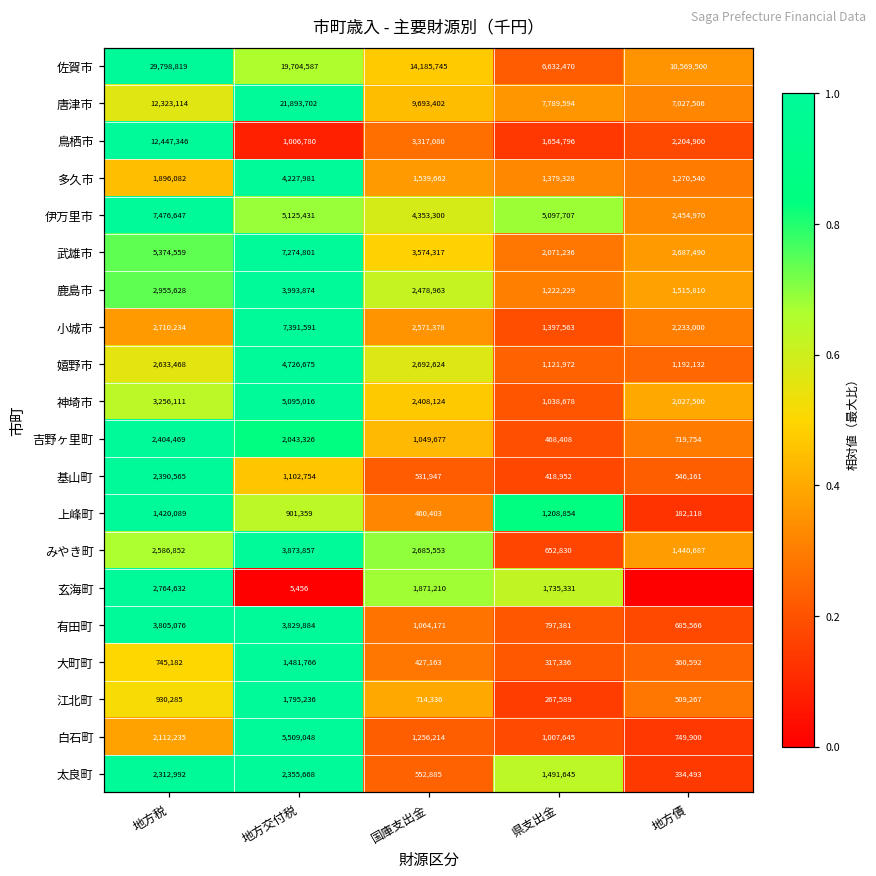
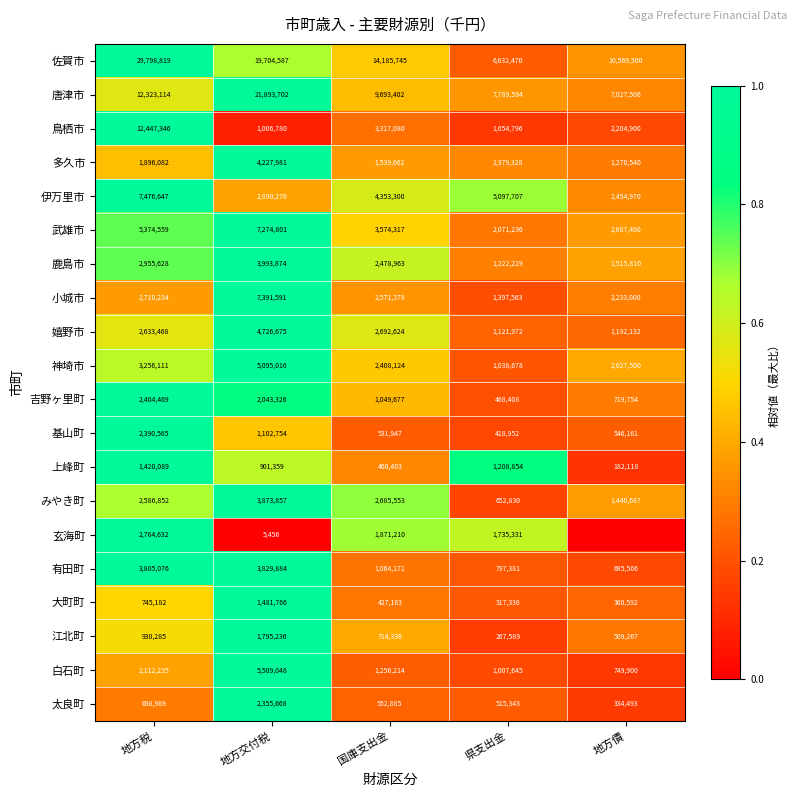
伊万里市, 地方交付税: 5,125,431 -> 2,890,276
太良町, 地方税: 2,312,992 -> 698,989
太良町, 県支出金: 1,491,645 -> 515,343
